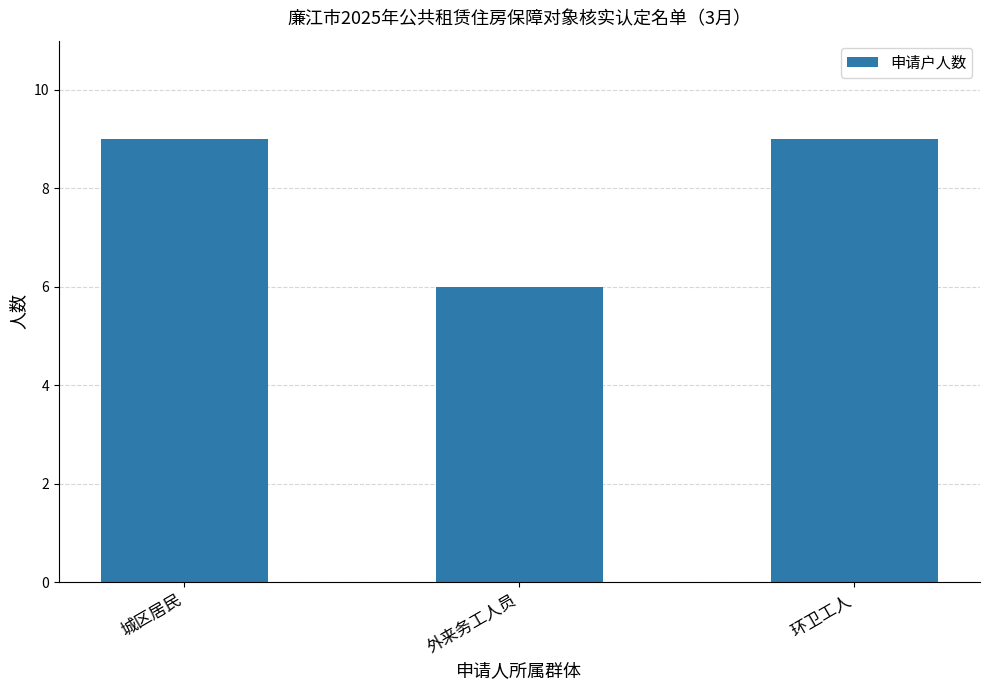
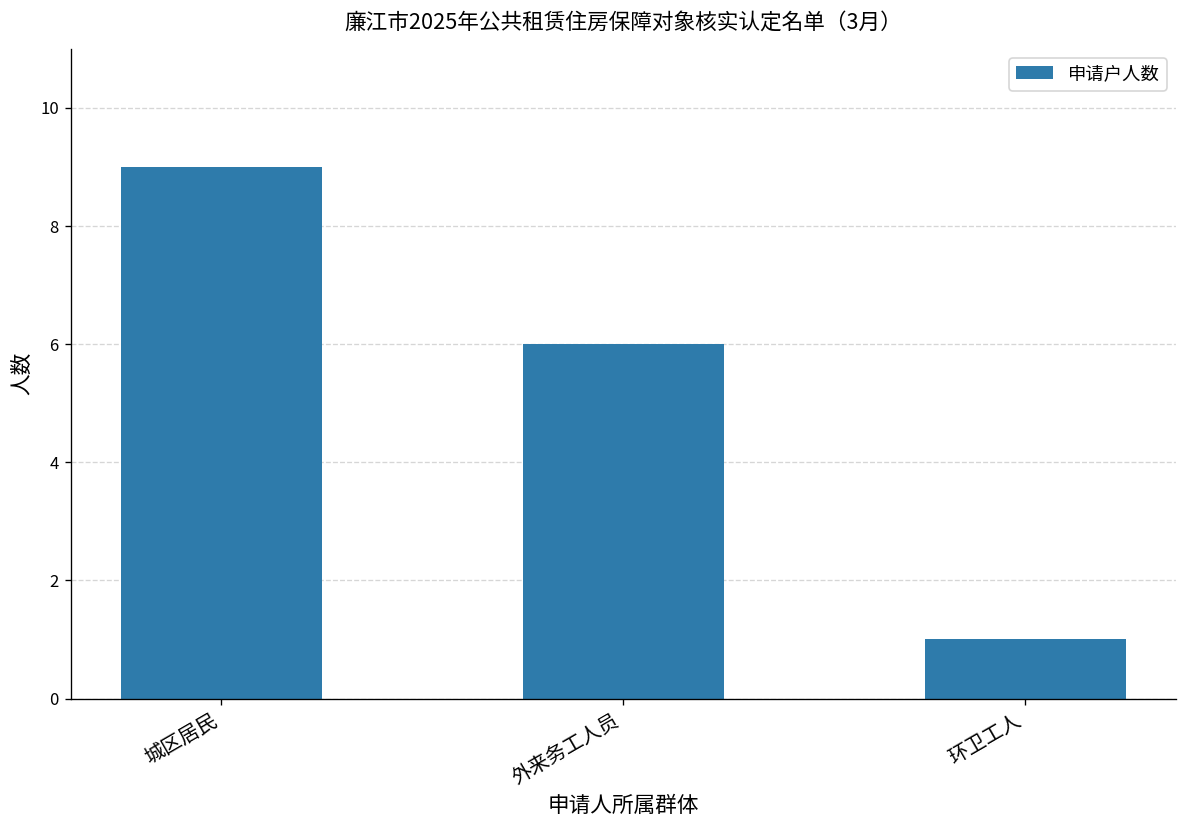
环卫工人: 9 -> 1
